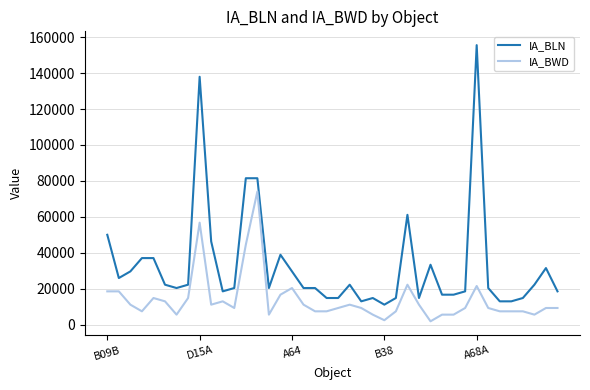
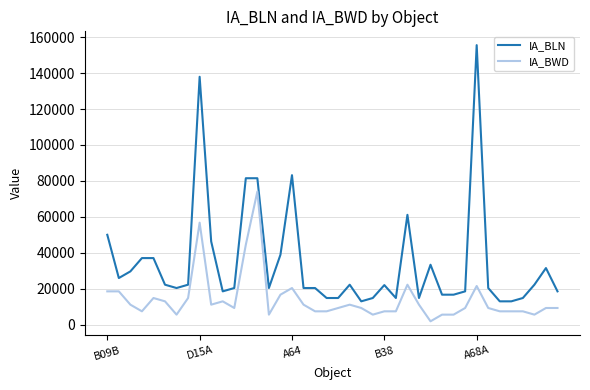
IA_BLN, A64: 30000 -> 83000
IA_BLN, B38: 11000 -> 22000
IA_BWD, B38: 2000 -> 7000
